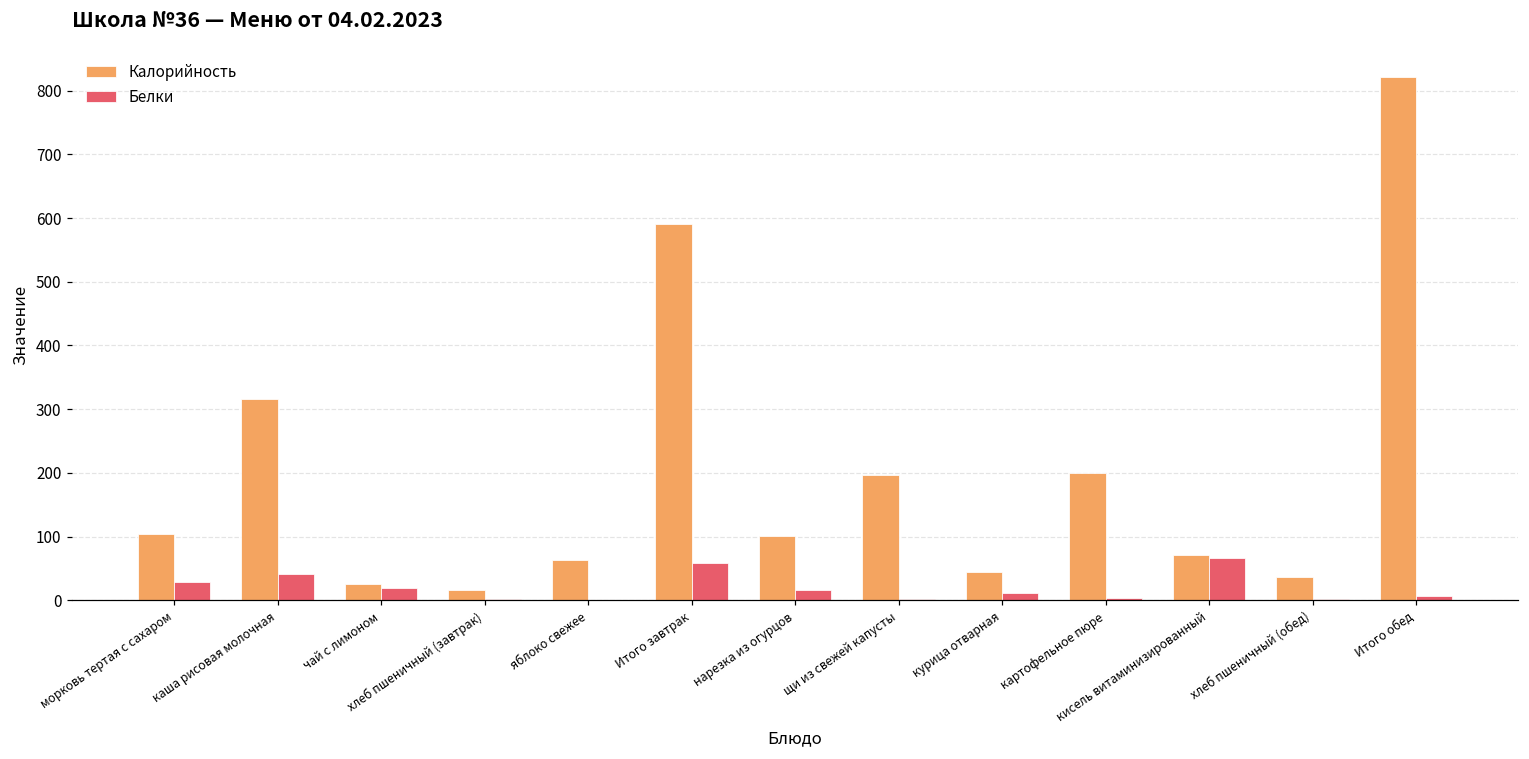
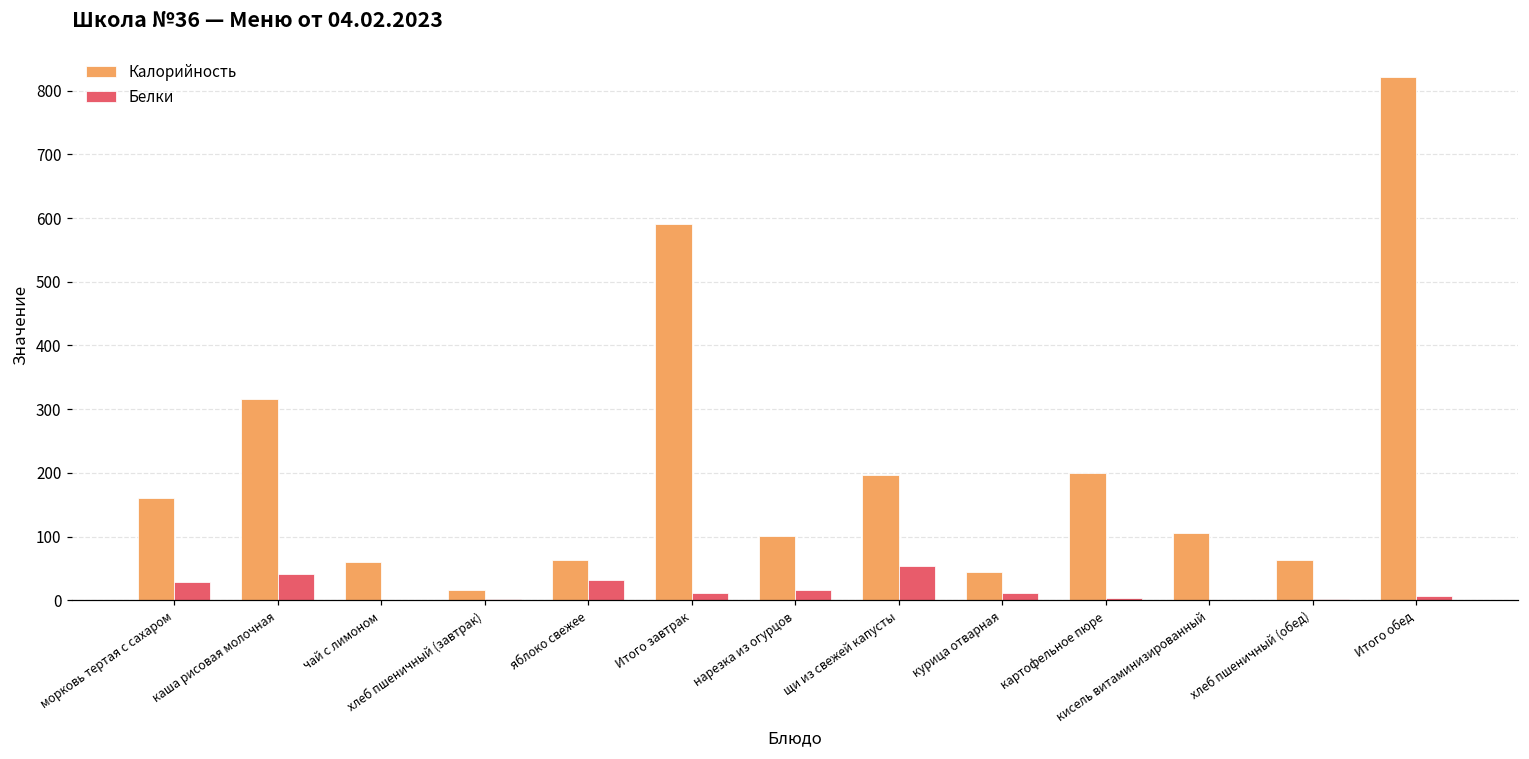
Калорийность, морковь тертая с сахаром: 100 -> 160
Калорийность, чай с лимоном: 30 -> 60
Белки, чай с лимоном: 20 -> 0
Белки, яблоко свежее: 0 -> 30
Белки, Итого завтрак: 60 -> 10
Белки, щи из свежей капусты: 0 -> 50
Калорийность, кисель витаминизированный: 70 -> 110
Белки, кисель витаминизированный: 70 -> 0
Калорийность, хлеб пшеничный (обед): 40 -> 60
